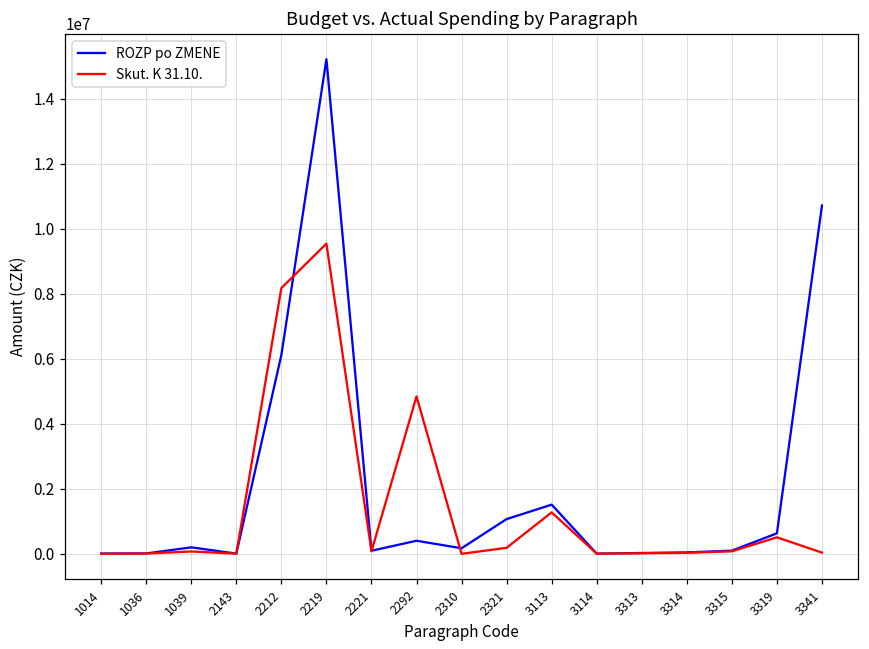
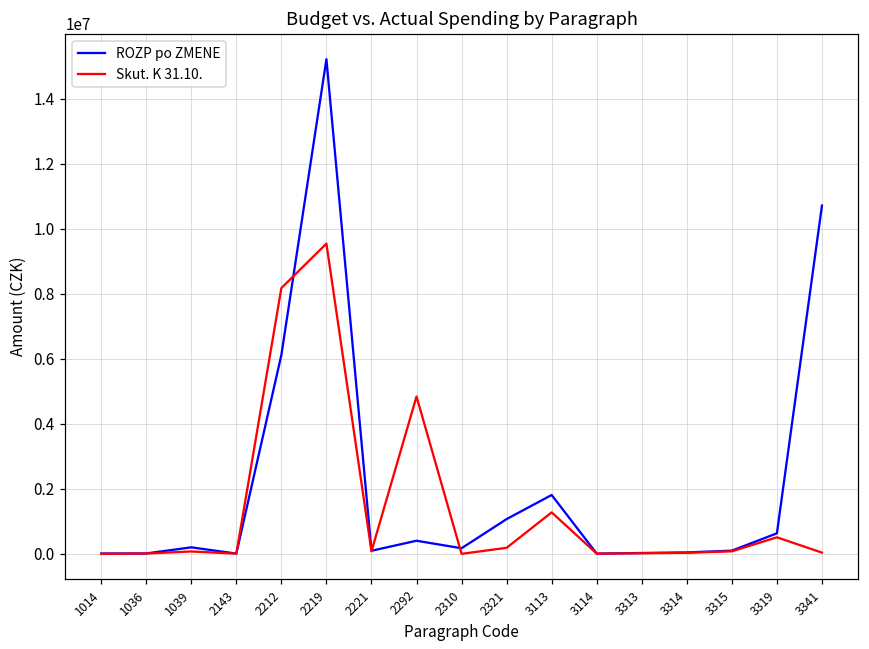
ROZP po ZMENE, 3113: 1500000 -> 1800000
